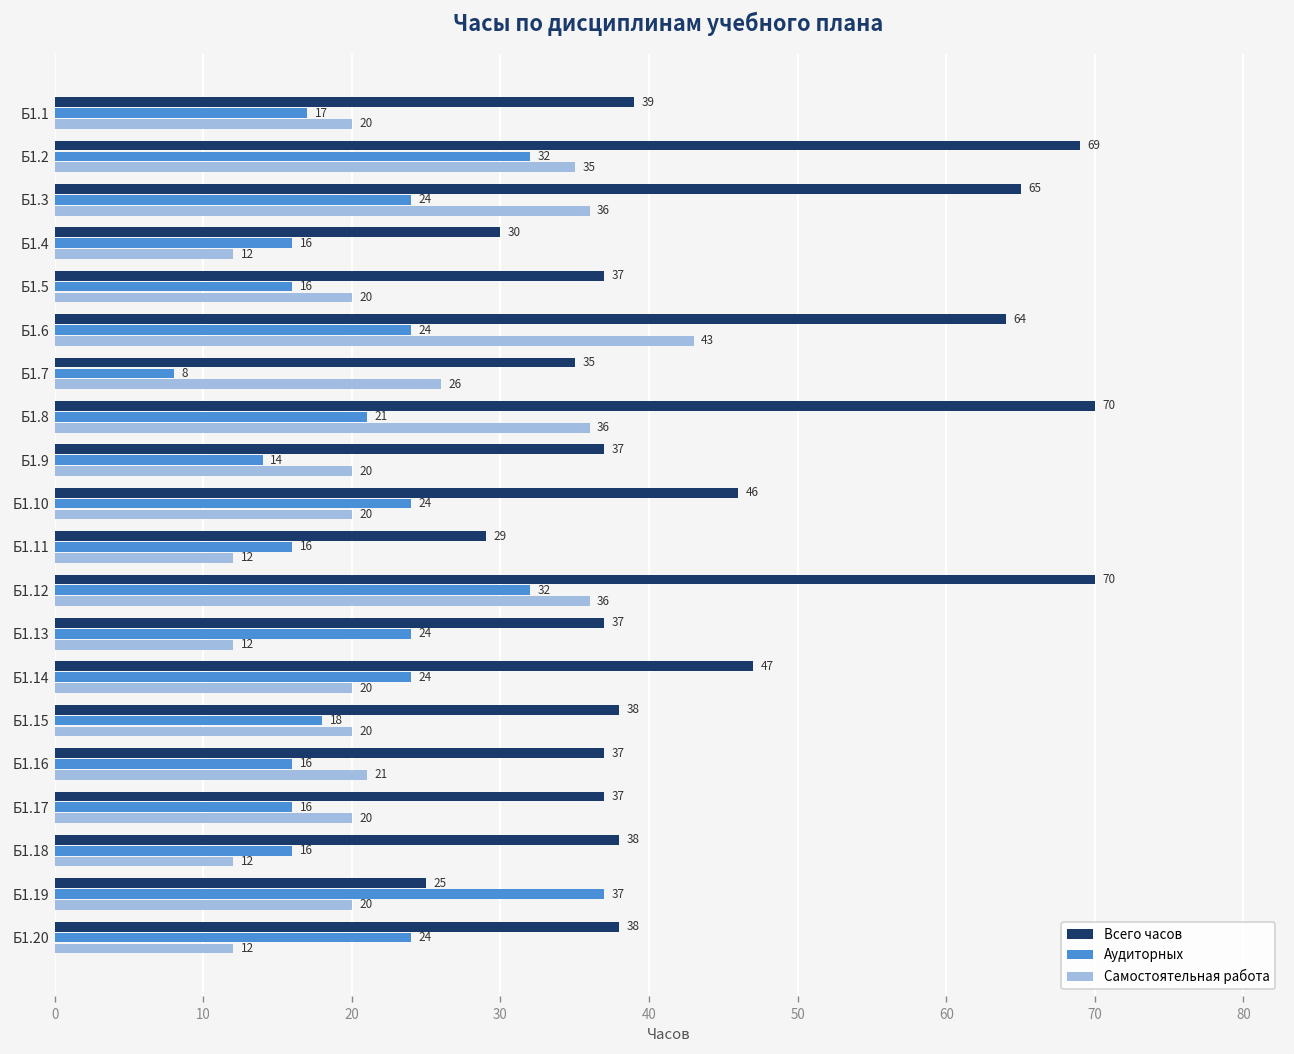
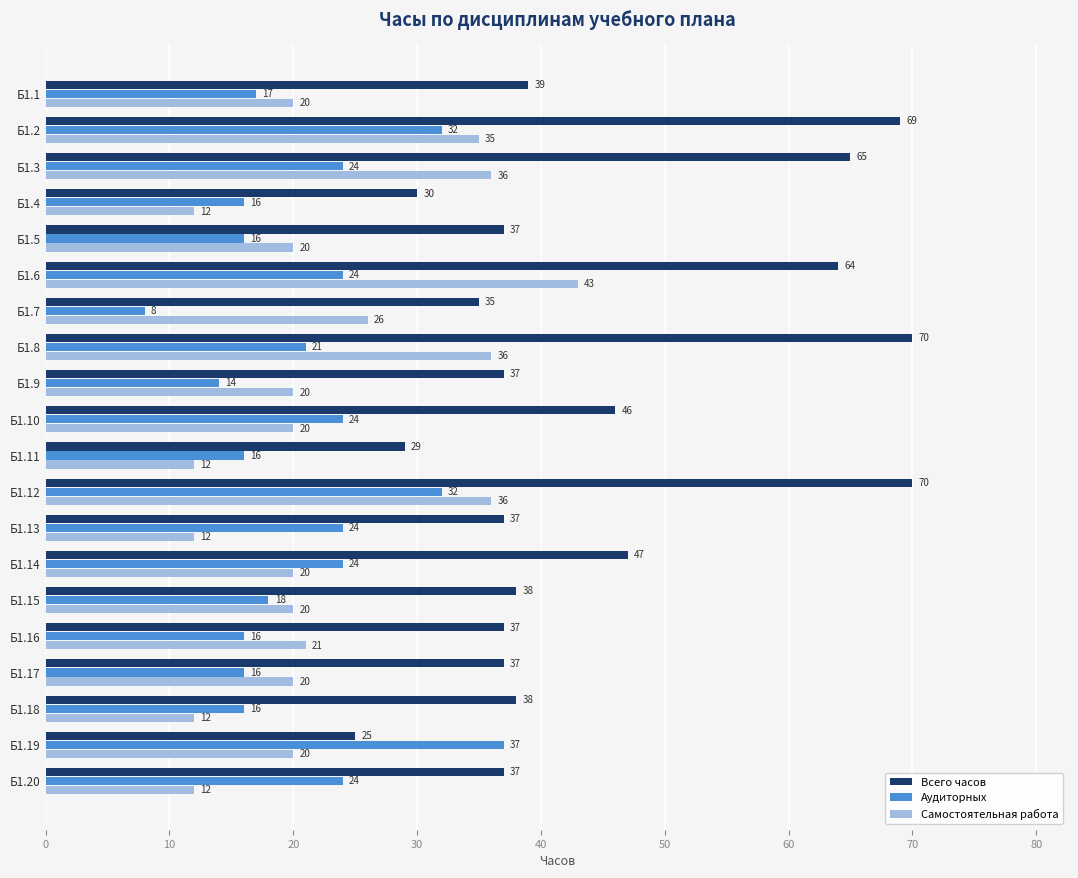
Всего часов, Б1.20: 38 -> 37
